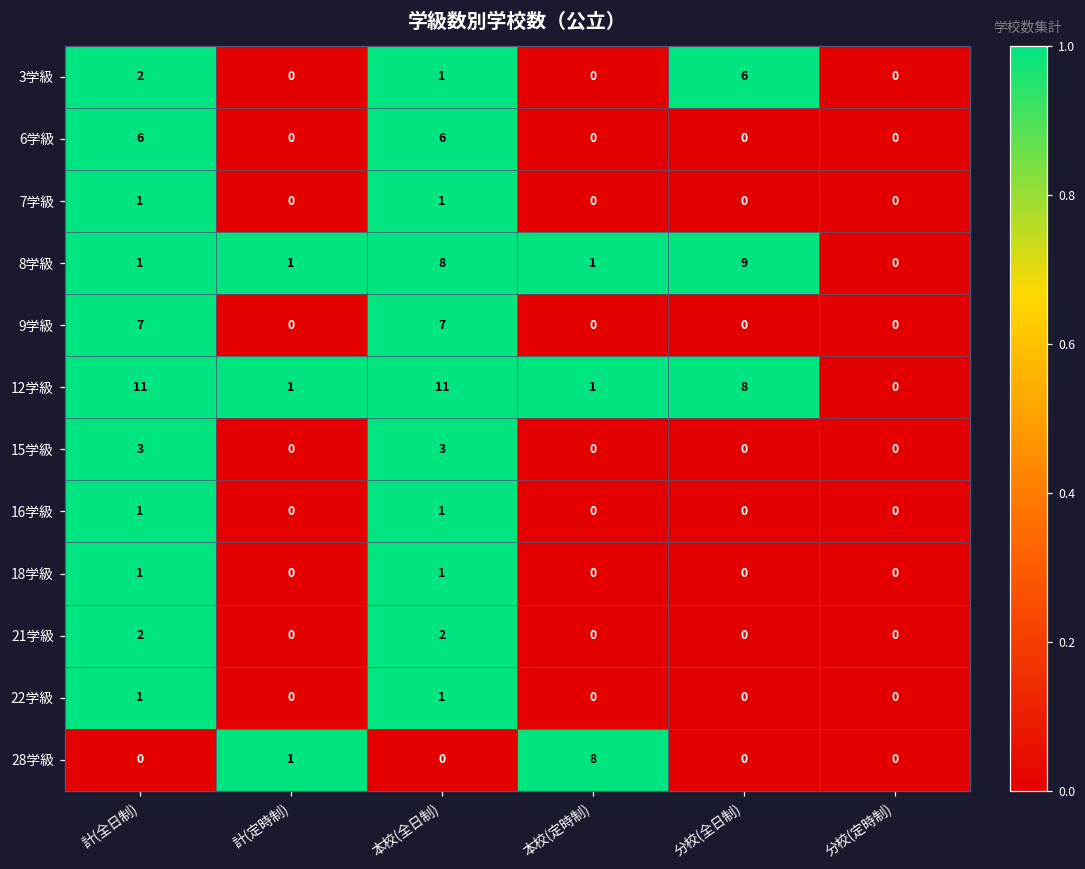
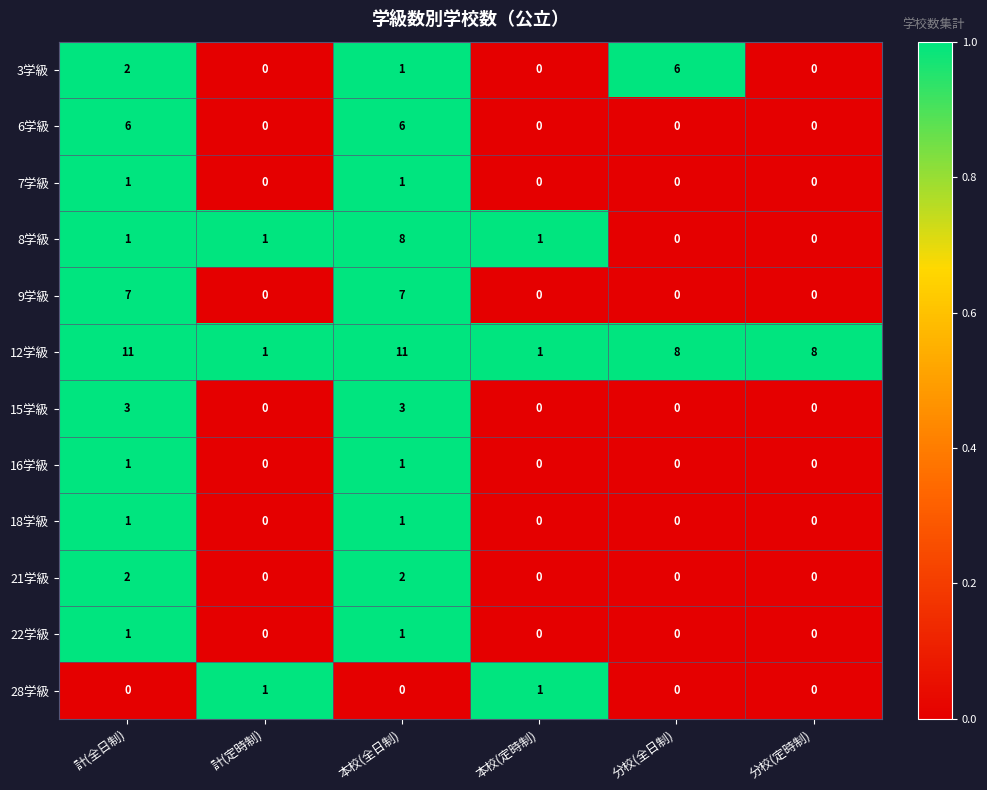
8学級, 分校(全日制): 9 -> 0
12学級, 分校(定時制): 0 -> 8
28学級, 本校(定時制): 8 -> 1
